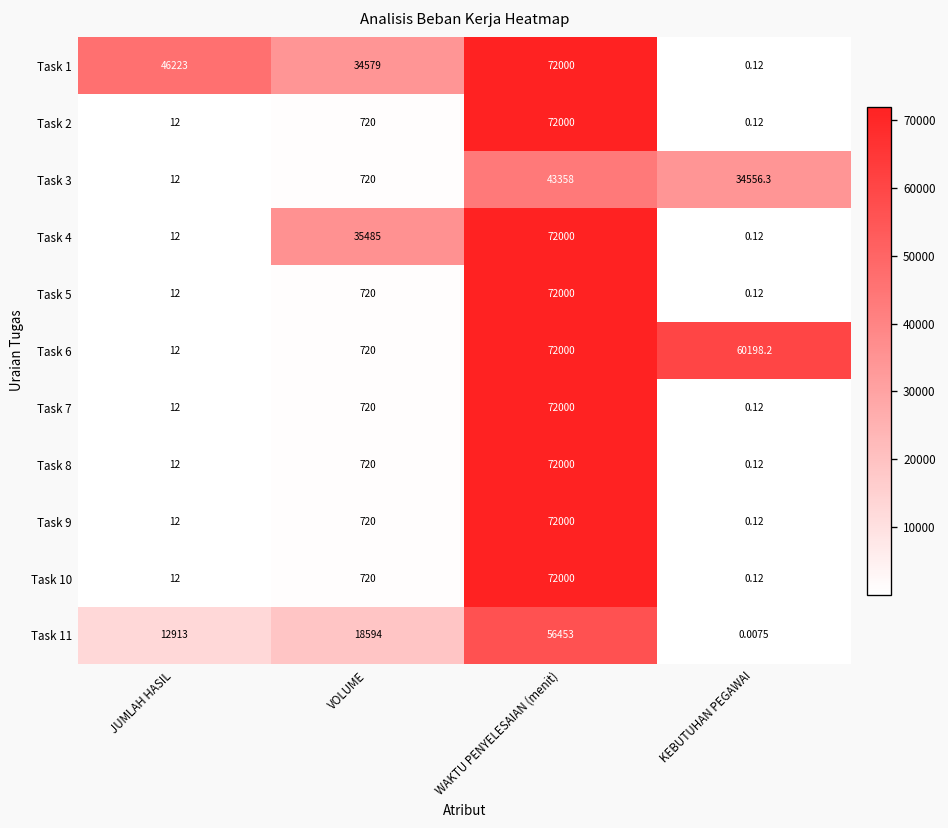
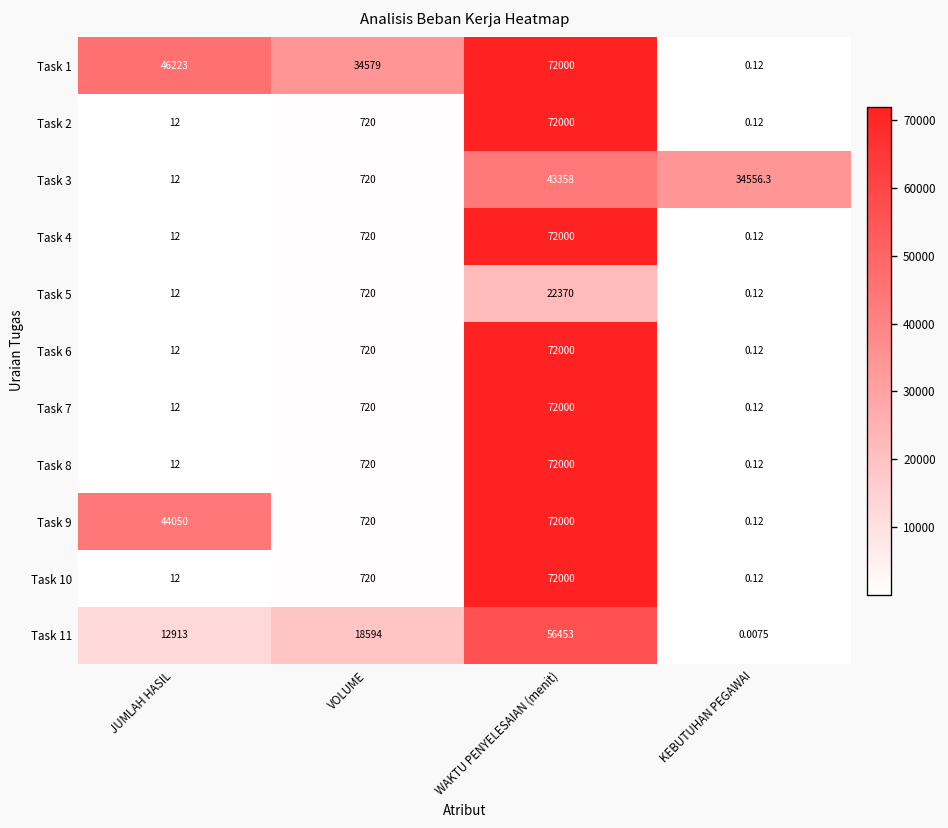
Task 4, VOLUME: 35485 -> 720
Task 5, WAKTU PENYELESAIAN (menit): 72000 -> 22370
Task 6, KEBUTUHAN PEGAWAI: 60198.2 -> 0.12
Task 9, JUMLAH HASIL: 12 -> 44050
